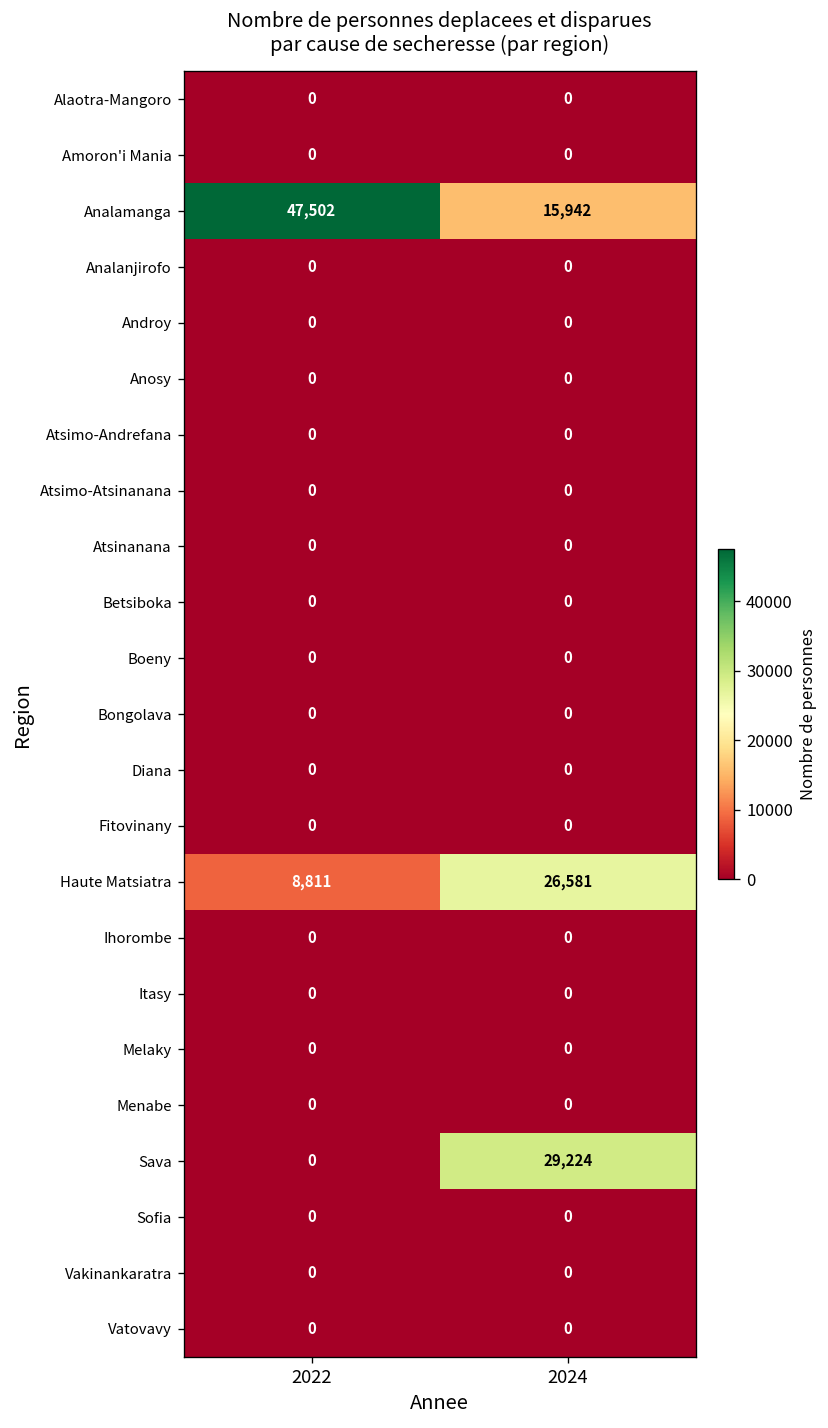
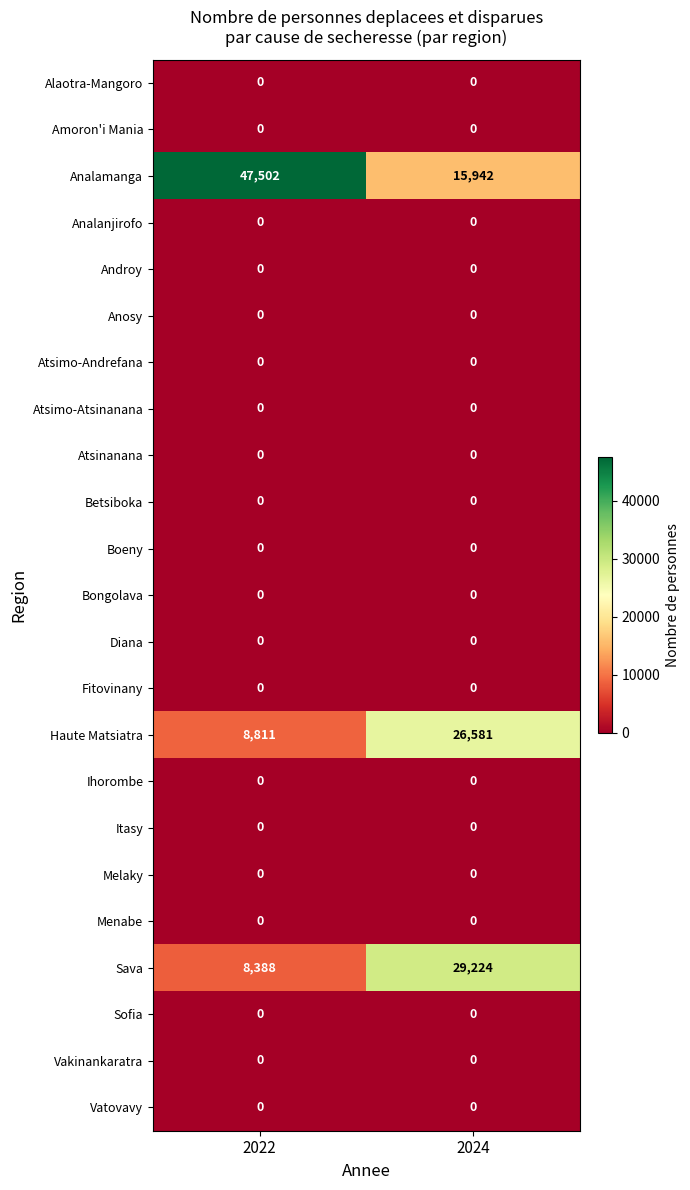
Sava, 2022: 0 -> 8,388
